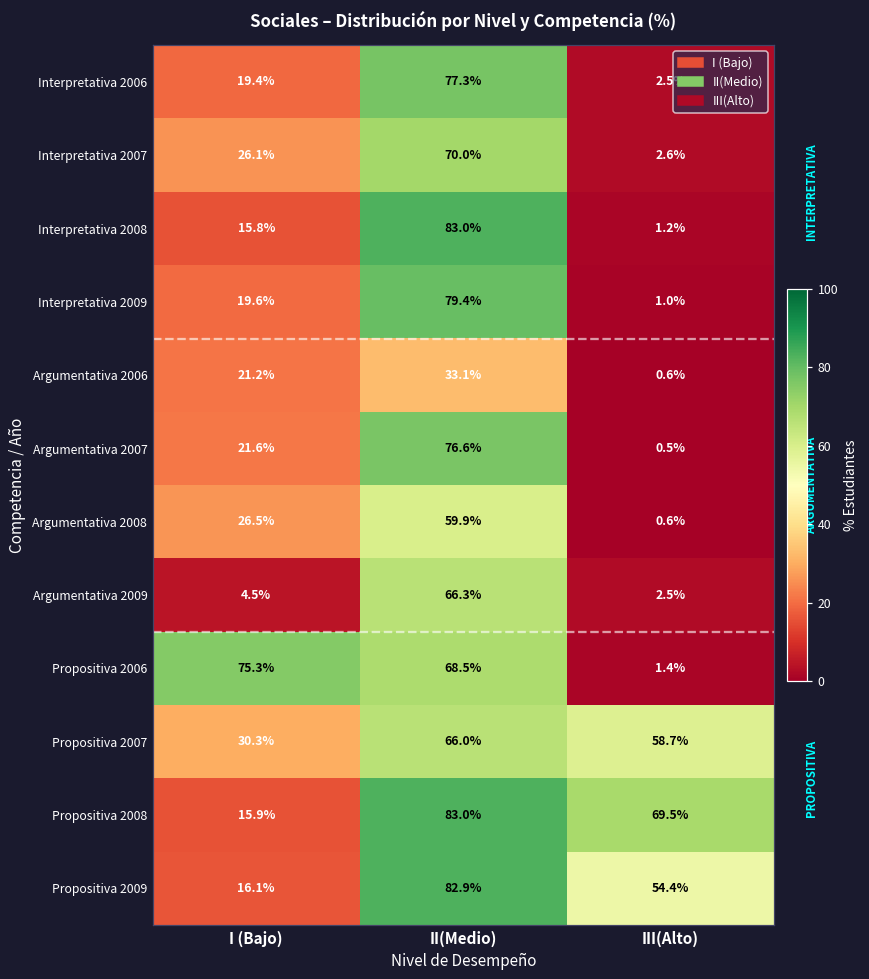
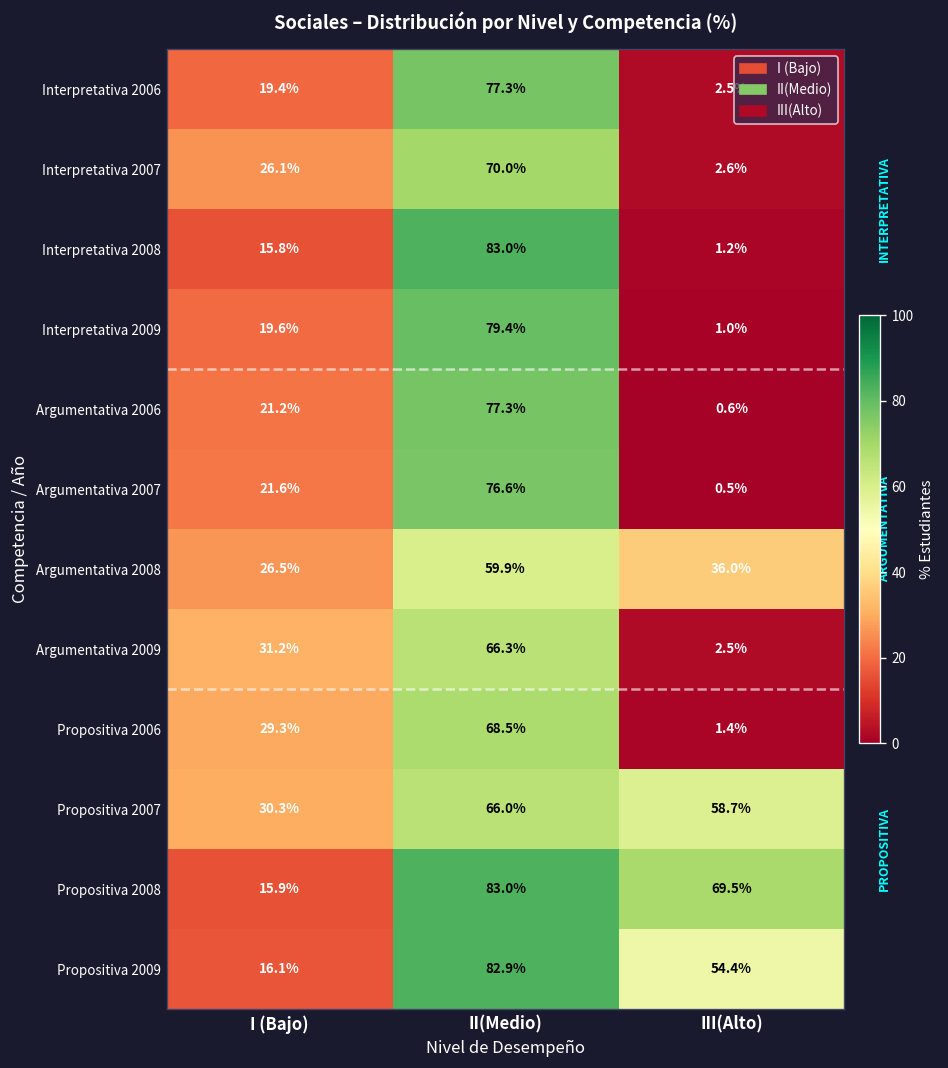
Argumentativa 2006, II(Medio): 33.1% -> 77.3%
Argumentativa 2008, III(Alto): 0.6% -> 36.0%
Argumentativa 2009, I (Bajo): 4.5% -> 31.2%
Propositiva 2006, I (Bajo): 75.3% -> 29.3%
